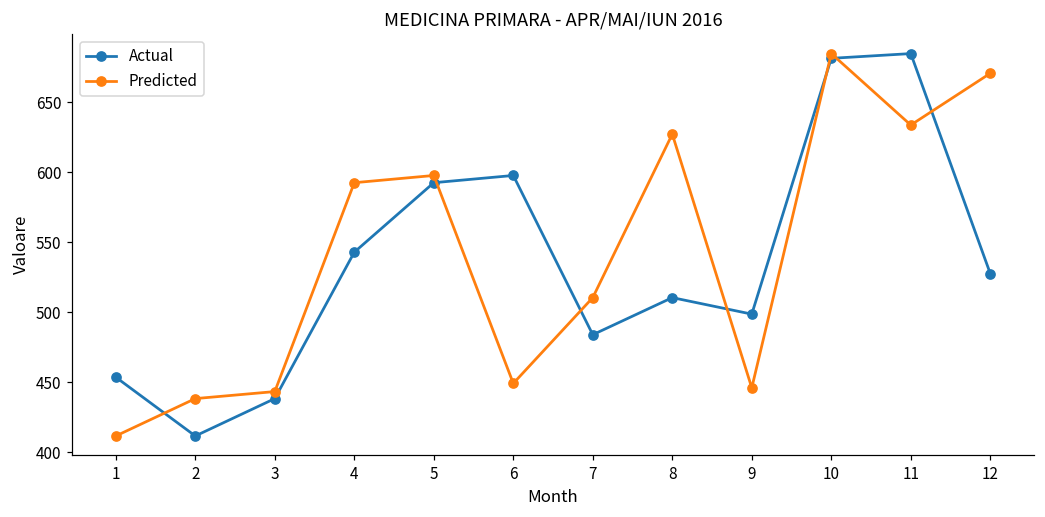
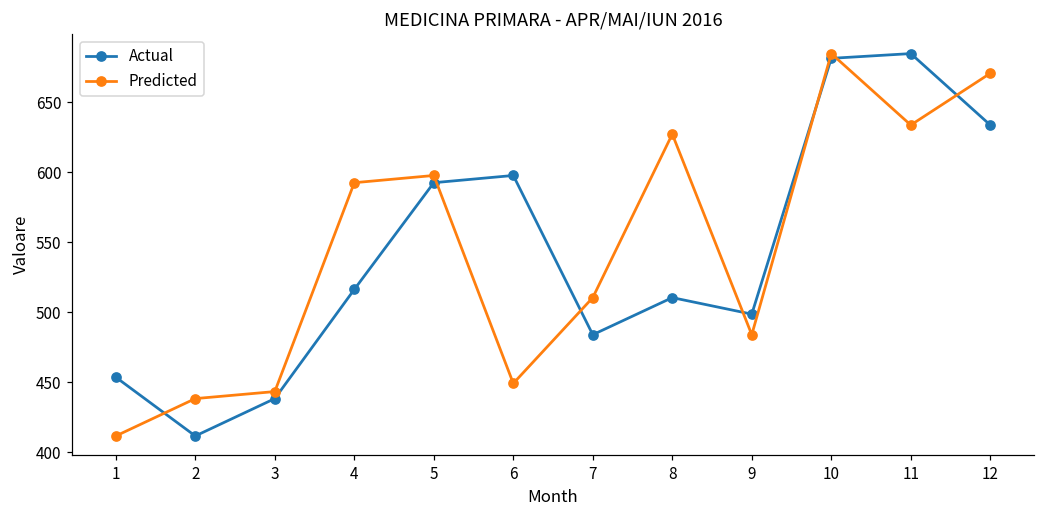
Actual, 4: 543 -> 516
Predicted, 9: 446 -> 484
Actual, 12: 528 -> 634
